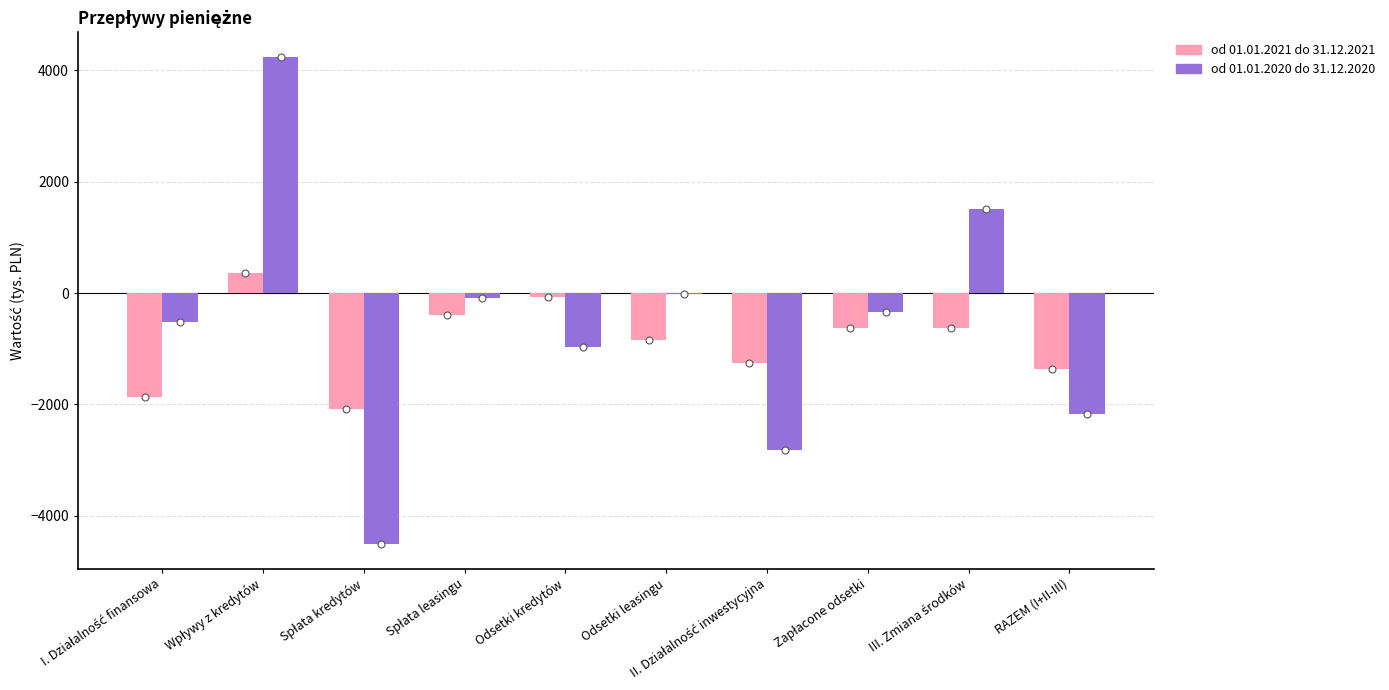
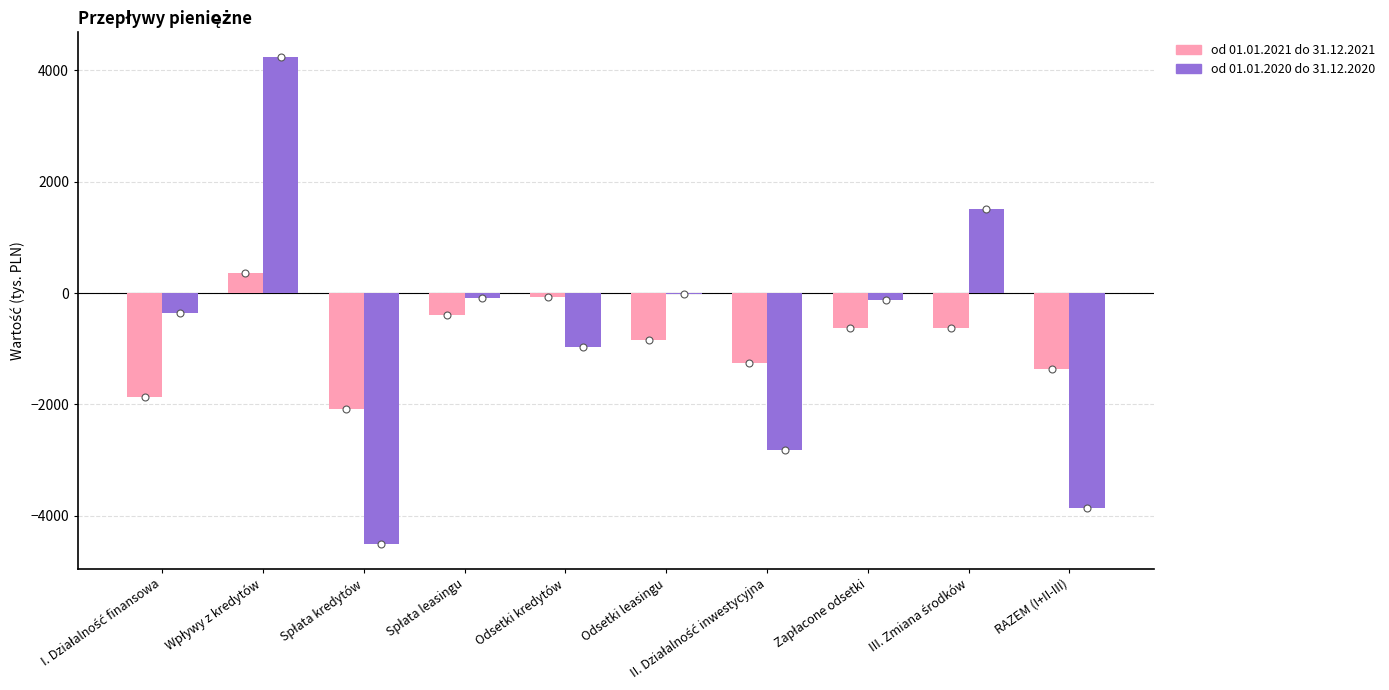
od 01.01.2020 do 31.12.2020, I. Działalność finansowa: -500 -> -400
od 01.01.2020 do 31.12.2020, Zapłacone odsetki: -300 -> -100
od 01.01.2020 do 31.12.2020, RAZEM (I+II-III): -2200 -> -3900
